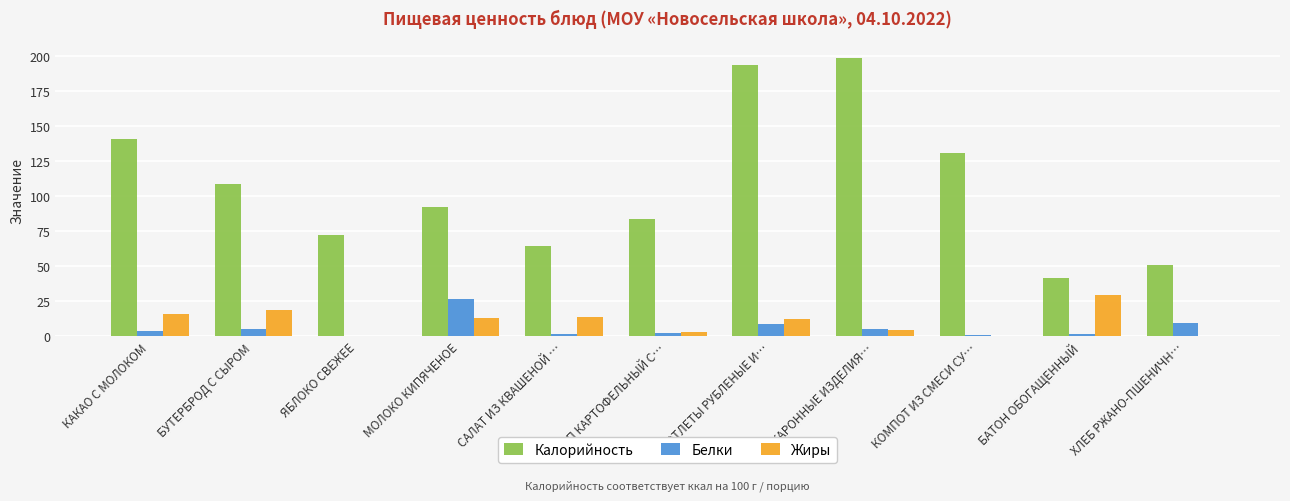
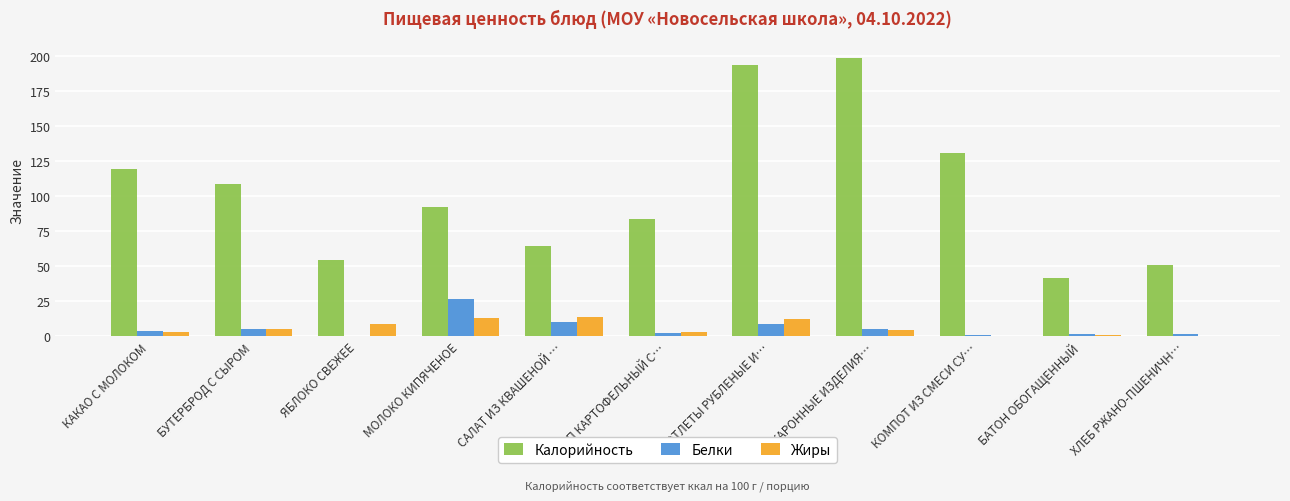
Калорийность, КАКАО С МОЛОКОМ: 141 -> 119
Жиры, КАКАО С МОЛОКОМ: 16 -> 3
Жиры, БУТЕРБРОД С СЫРОМ: 19 -> 5
Калорийность, ЯБЛОКО СВЕЖЕЕ: 72 -> 55
Жиры, ЯБЛОКО СВЕЖЕЕ: 1 -> 9
Белки, САЛАТ ИЗ КВАШЕНОЙ …: 1 -> 10
Жиры, БАТОН ОБОГАЩЕННЫЙ: 30 -> 1
Белки, ХЛЕБ РЖАНО-ПШЕНИЧН…: 10 -> 2
